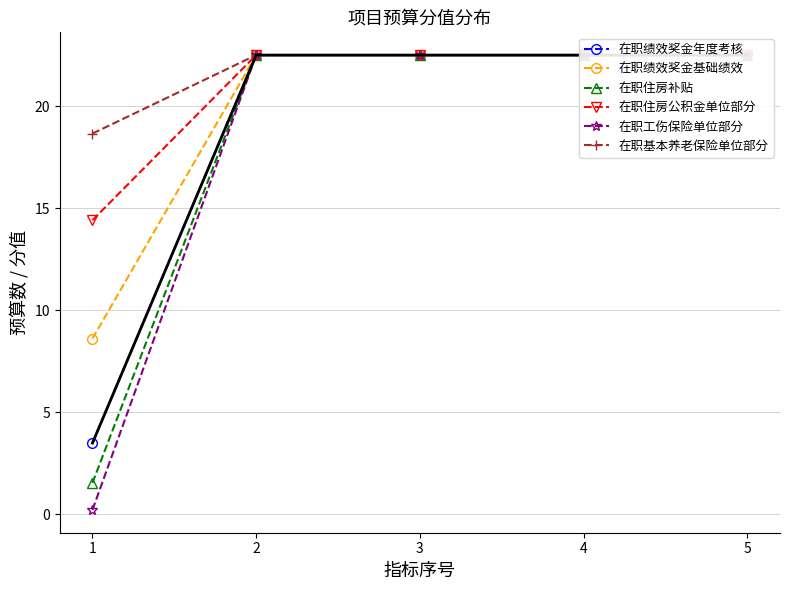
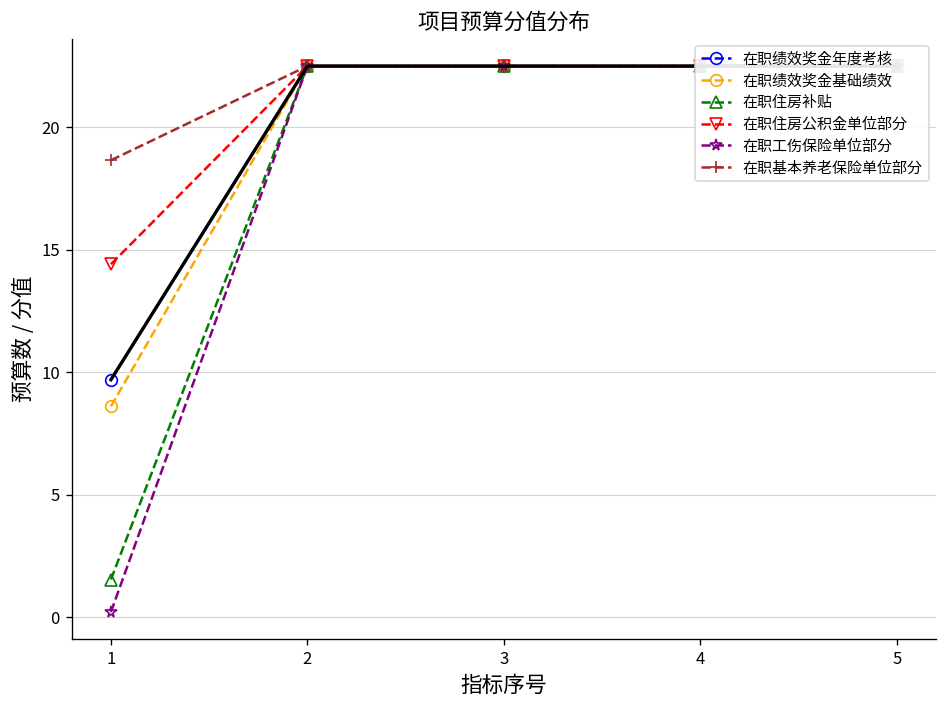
在职绩效奖金年度考核, 1: 3.5 -> 9.7
